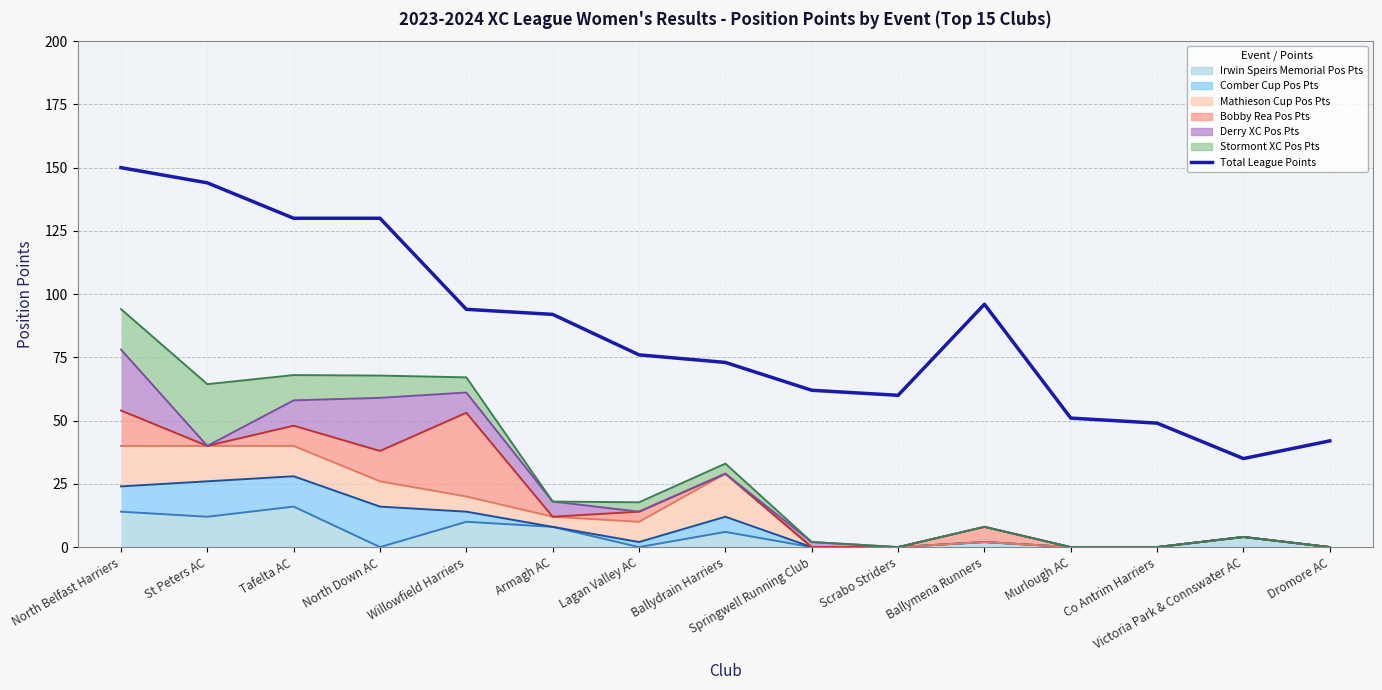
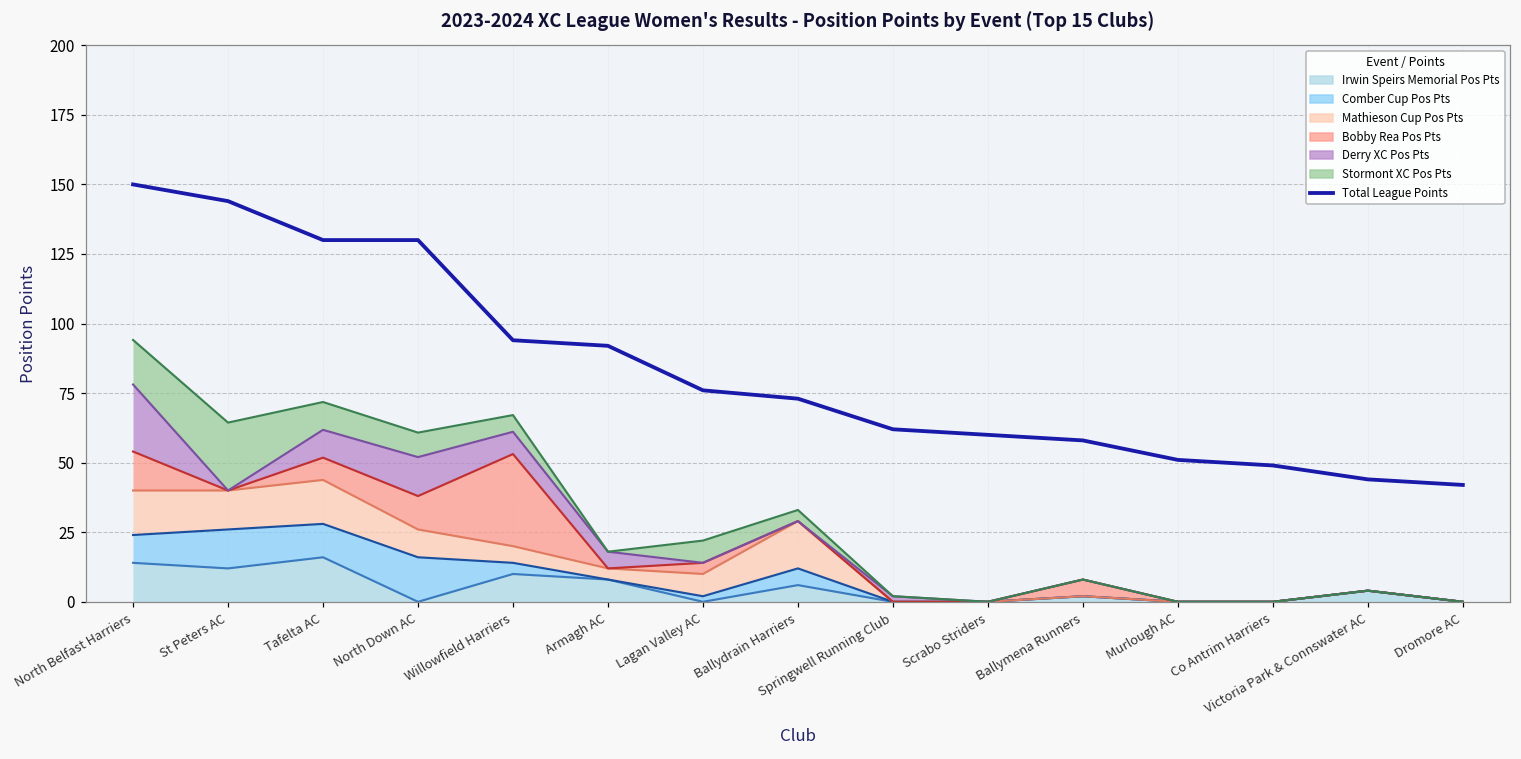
Mathieson Cup Pos Pts, Tafelta AC: 12 -> 16
Derry XC Pos Pts, North Down AC: 21 -> 14
Stormont XC Pos Pts, Lagan Valley AC: 4 -> 8
Total League Points, Ballymena Runners: 96 -> 58
Total League Points, Victoria Park & Connswater AC: 35 -> 44
